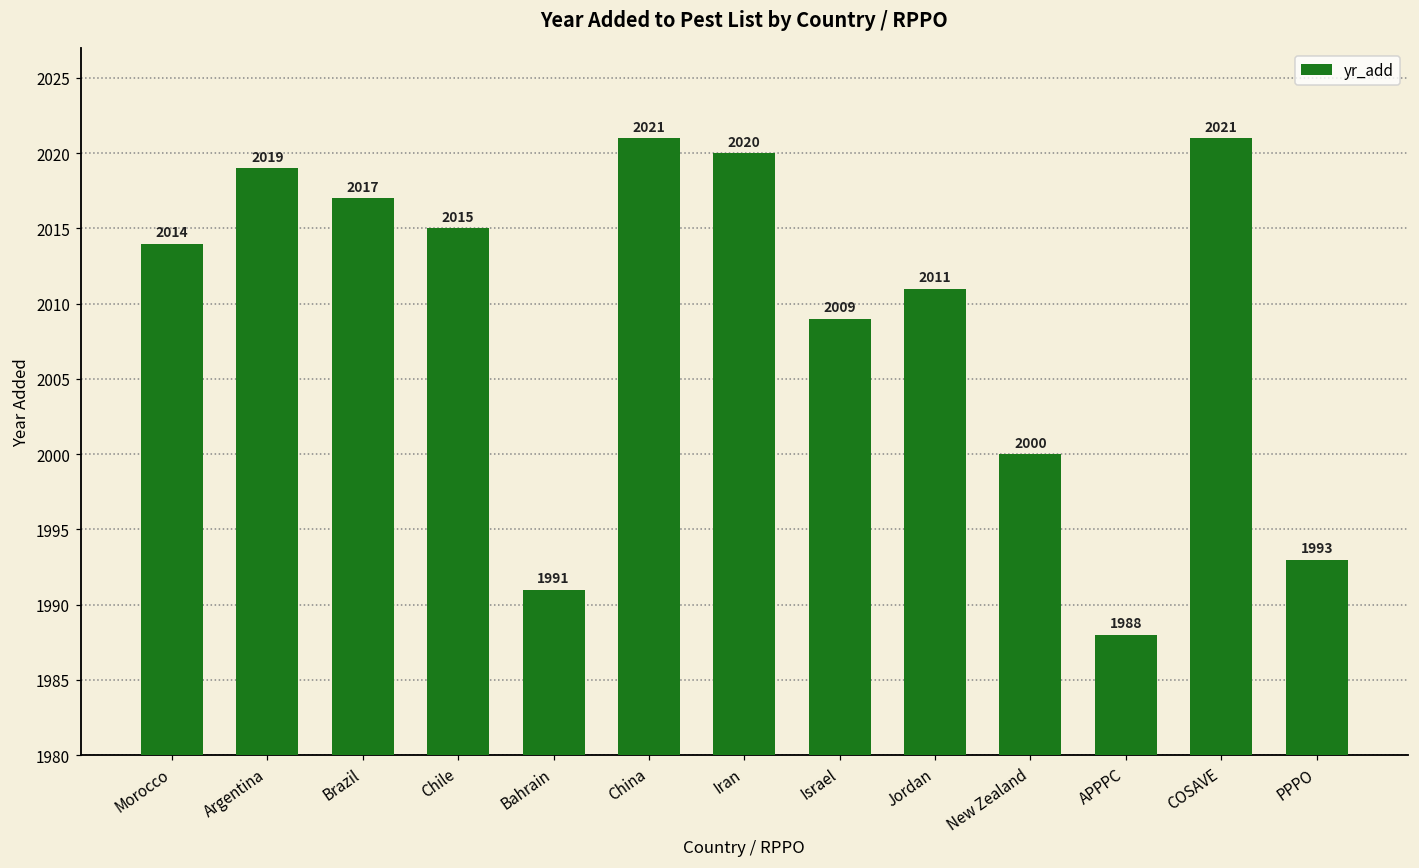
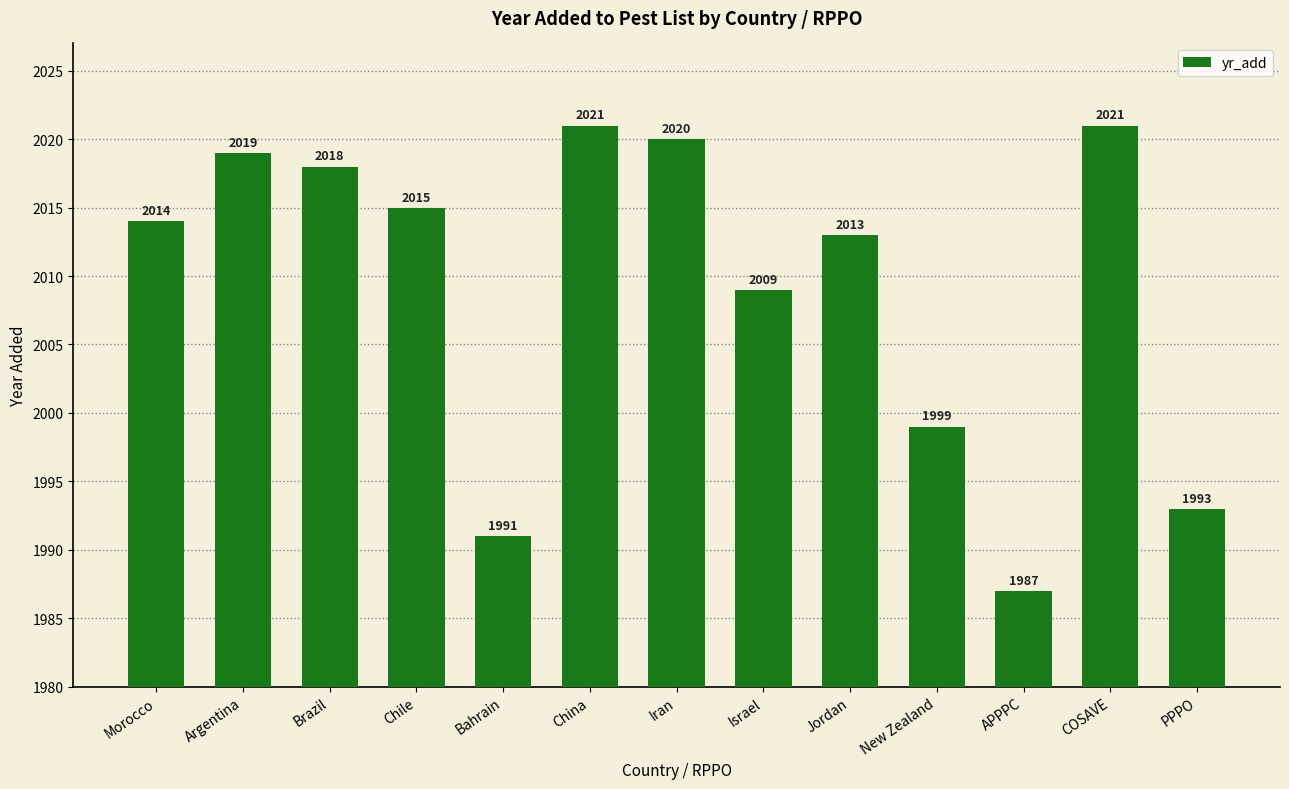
Brazil: 2017 -> 2018
Jordan: 2011 -> 2013
New Zealand: 2000 -> 1999
APPPC: 1988 -> 1987
